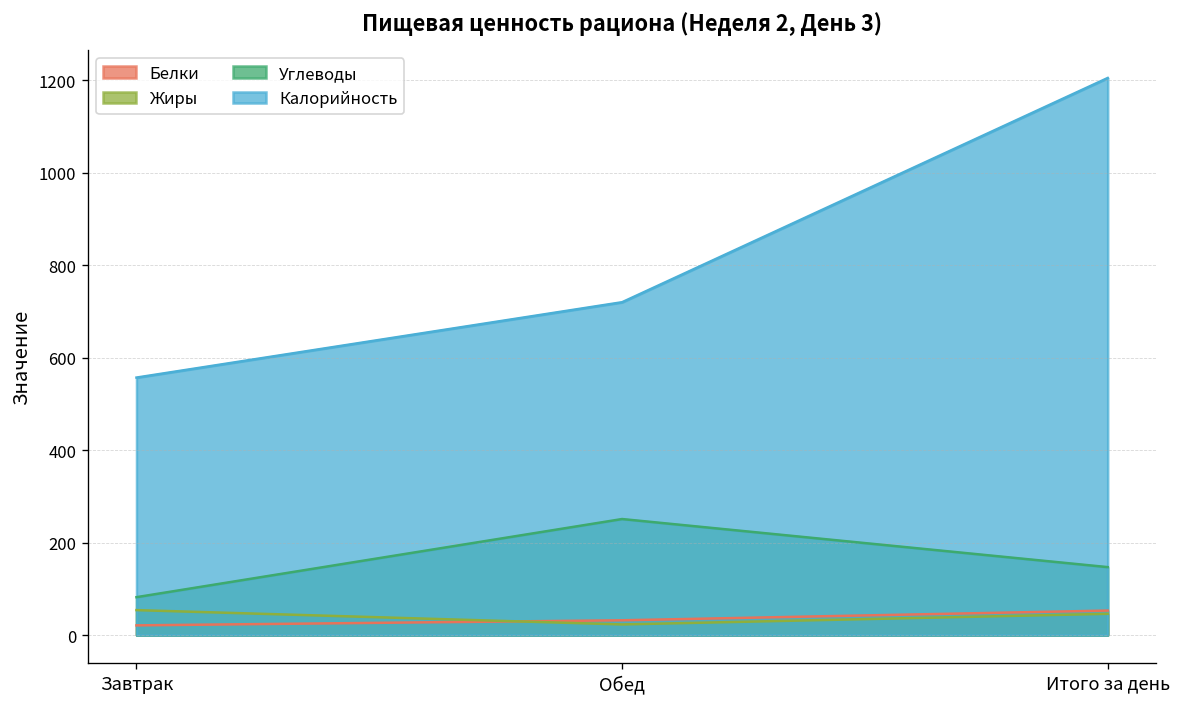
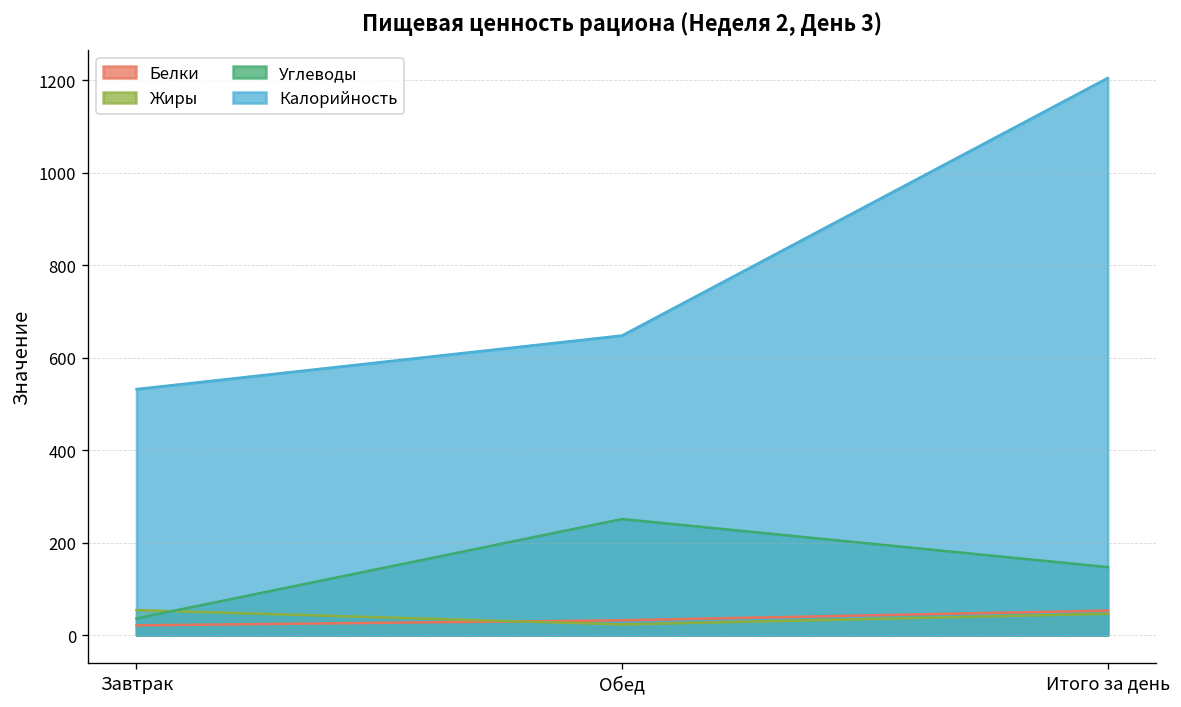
Углеводы, Завтрак: 80 -> 40
Калорийность, Завтрак: 560 -> 530
Калорийность, Обед: 720 -> 650
